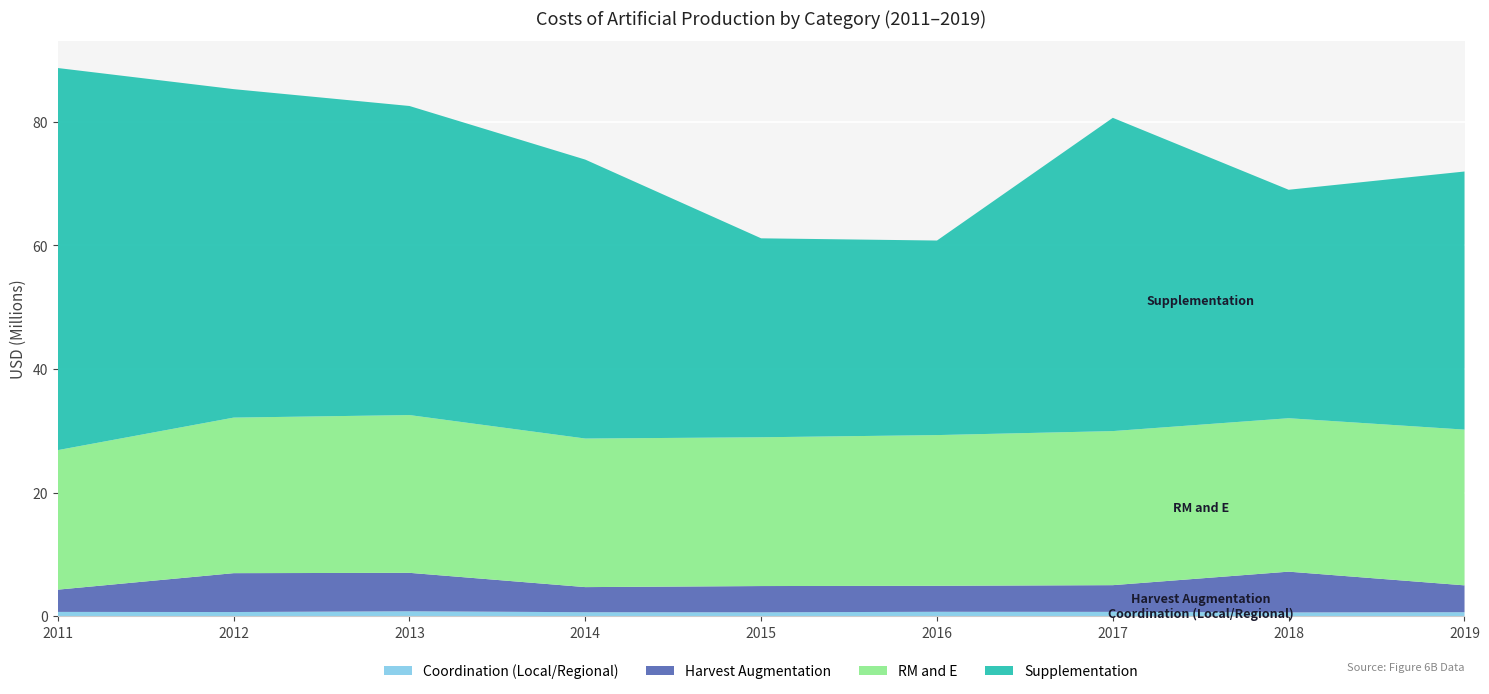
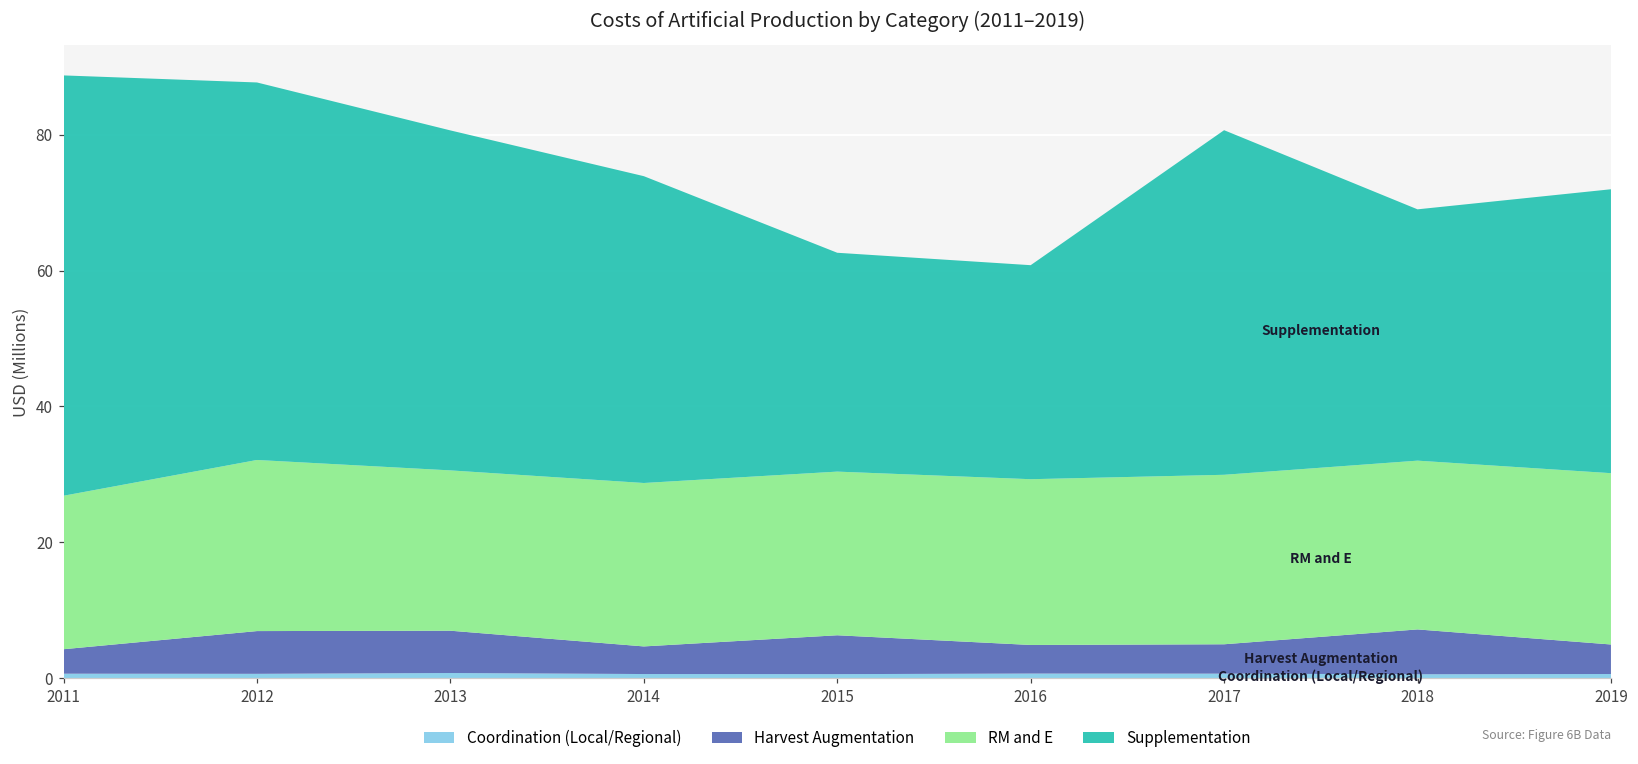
Supplementation, 2012: 53 -> 56
RM and E, 2013: 26 -> 24
Harvest Augmentation, 2015: 4 -> 6
